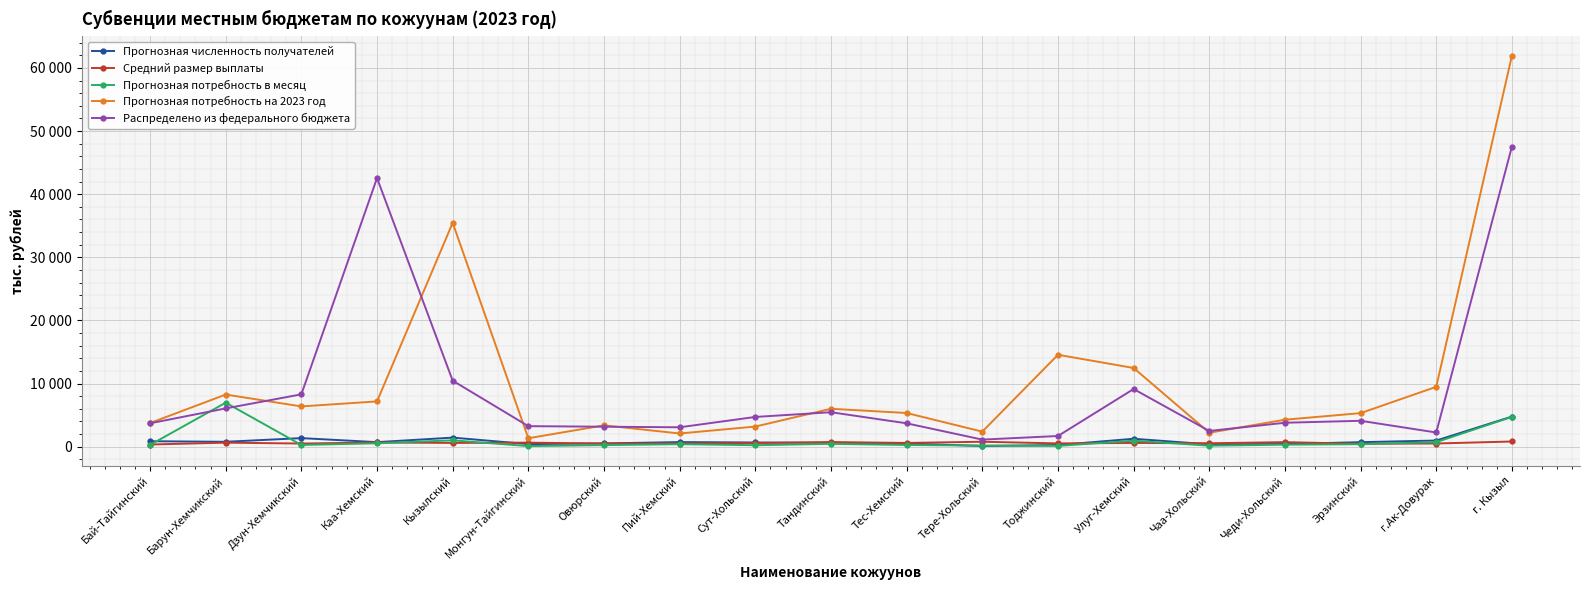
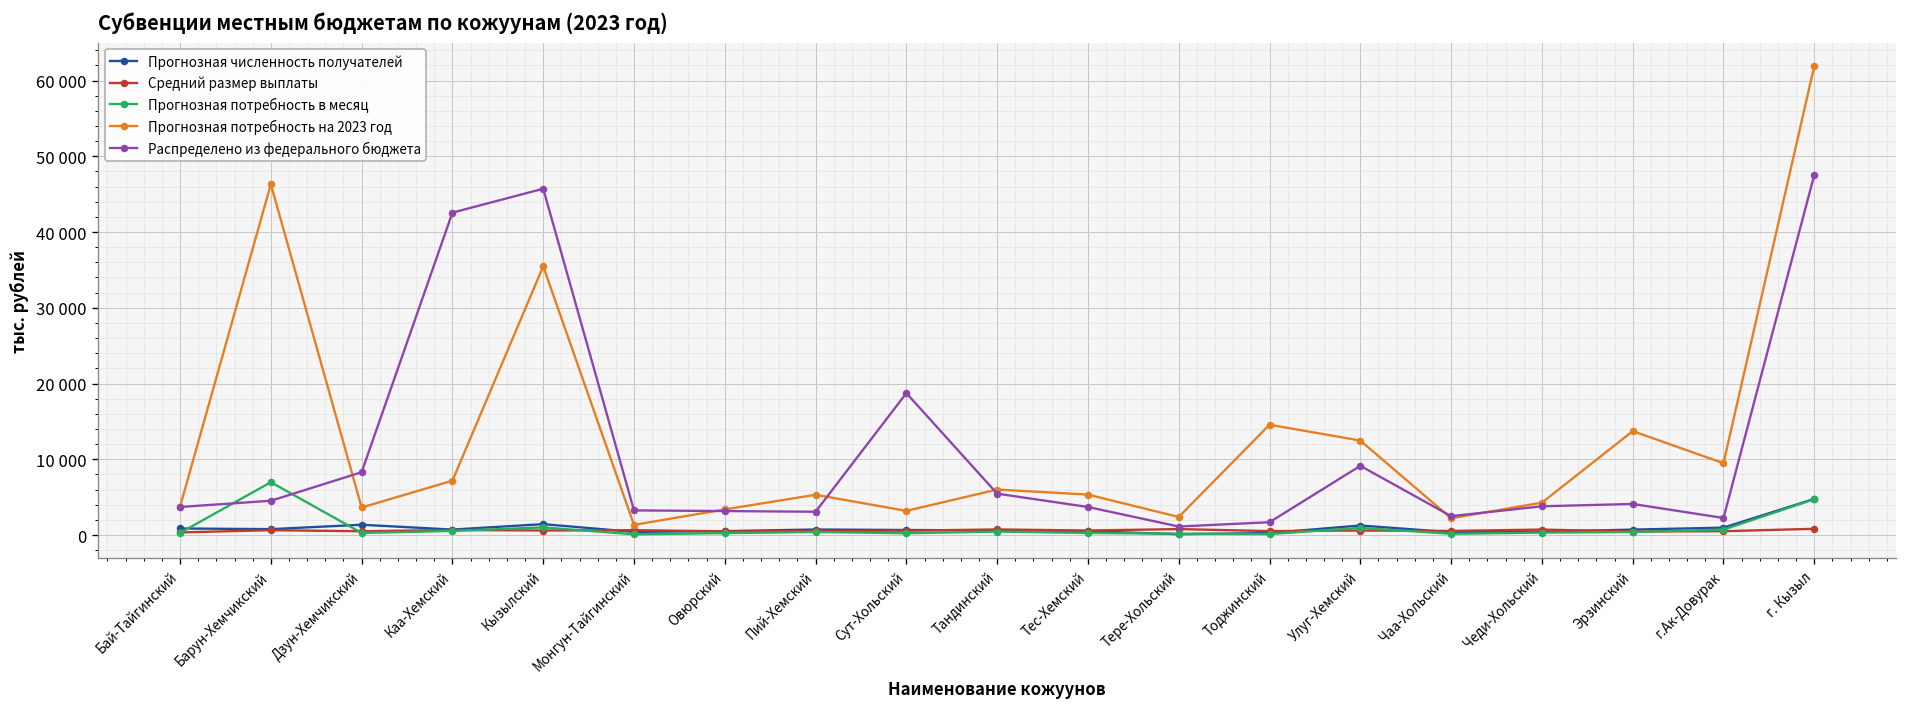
Прогнозная потребность на 2023 год, Барун-Хемчикский: 8000 -> 46000
Распределено из федерального бюджета, Барун-Хемчикский: 6000 -> 5000
Прогнозная потребность на 2023 год, Дзун-Хемчикский: 6000 -> 4000
Распределено из федерального бюджета, Кызылский: 10000 -> 46000
Прогнозная потребность на 2023 год, Пий-Хемский: 2000 -> 5000
Распределено из федерального бюджета, Сут-Хольский: 5000 -> 19000
Прогнозная потребность на 2023 год, Эрзинский: 5000 -> 14000
